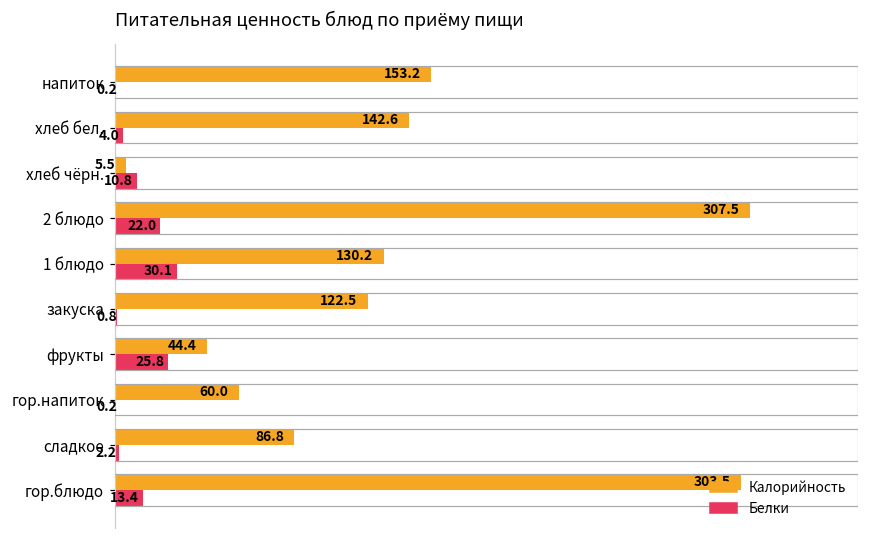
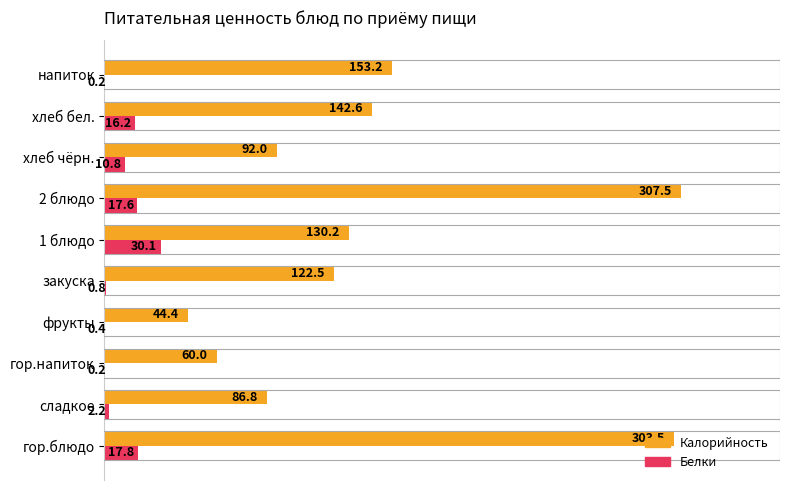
Белки, хлеб бел.: 4.0 -> 16.2
Калорийность, хлеб чёрн.: 5.5 -> 92.0
Белки, 2 блюдо: 22.0 -> 17.6
Белки, фрукты: 25.8 -> 0.4
Белки, гор.блюдо: 13.4 -> 17.8
